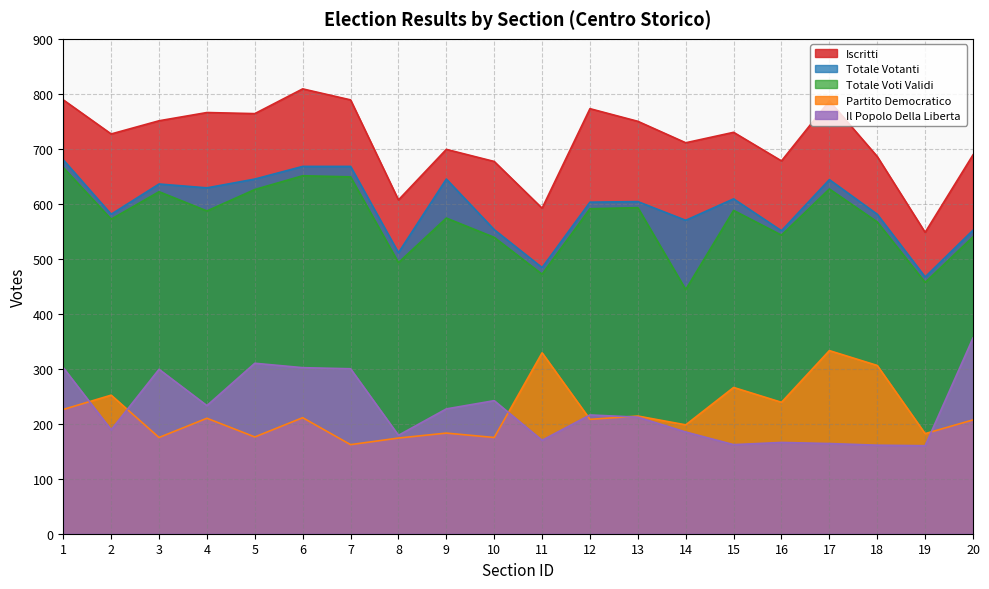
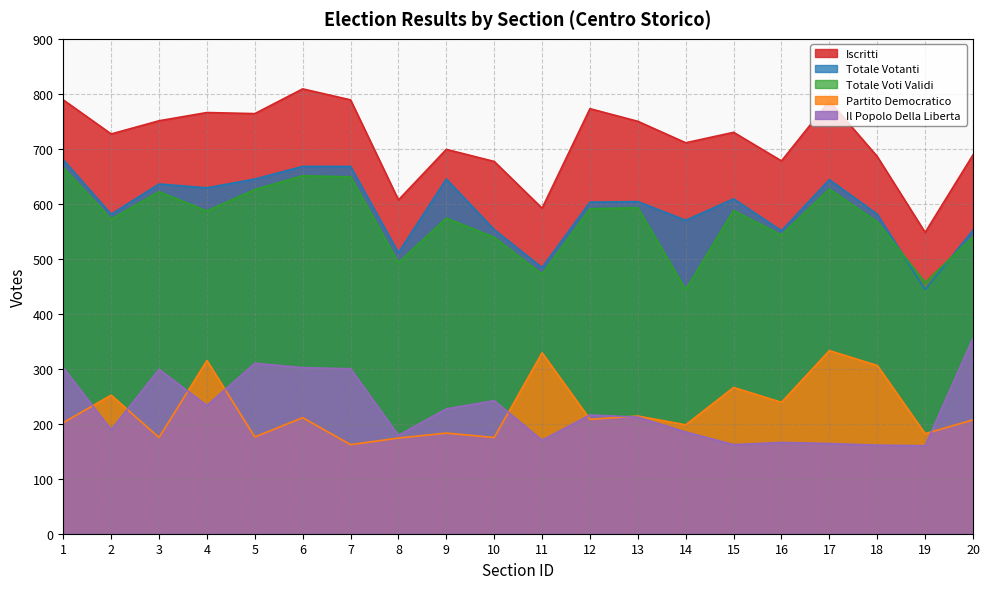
Partito Democratico, 1: 230 -> 200
Partito Democratico, 4: 210 -> 320
Totale Votanti, 19: 470 -> 440
